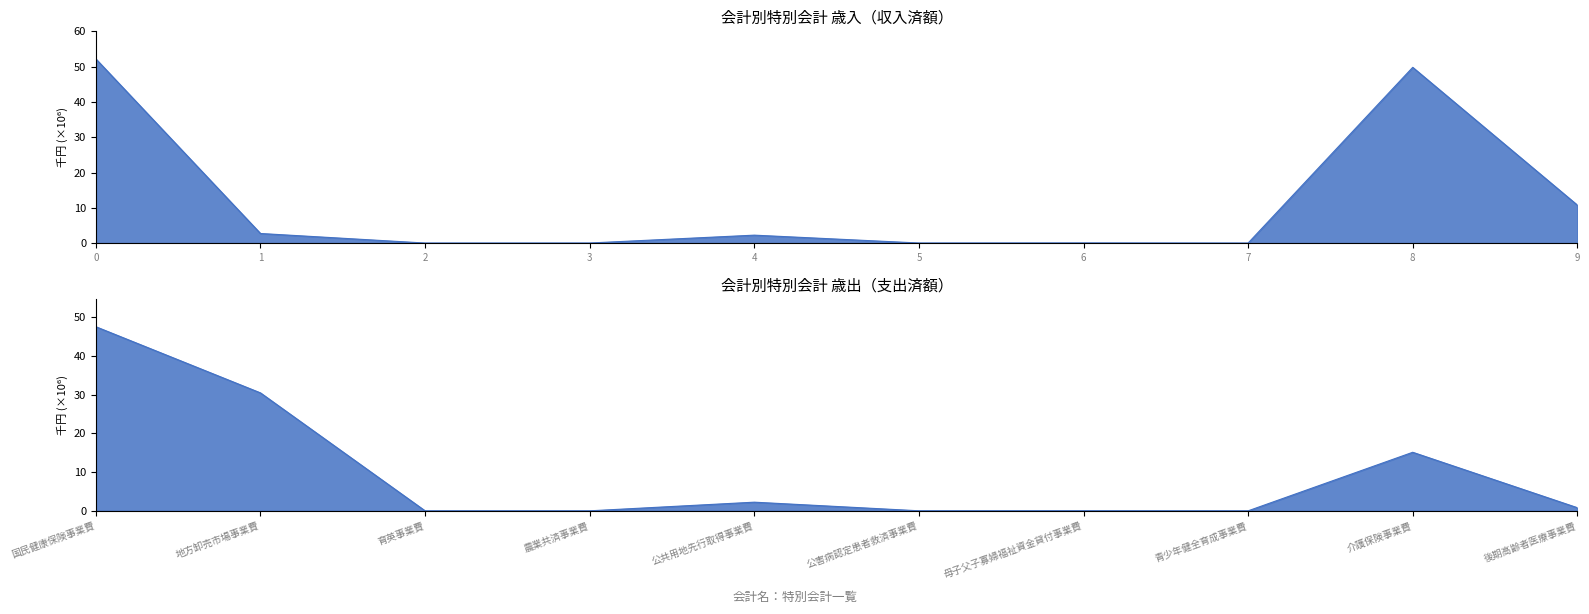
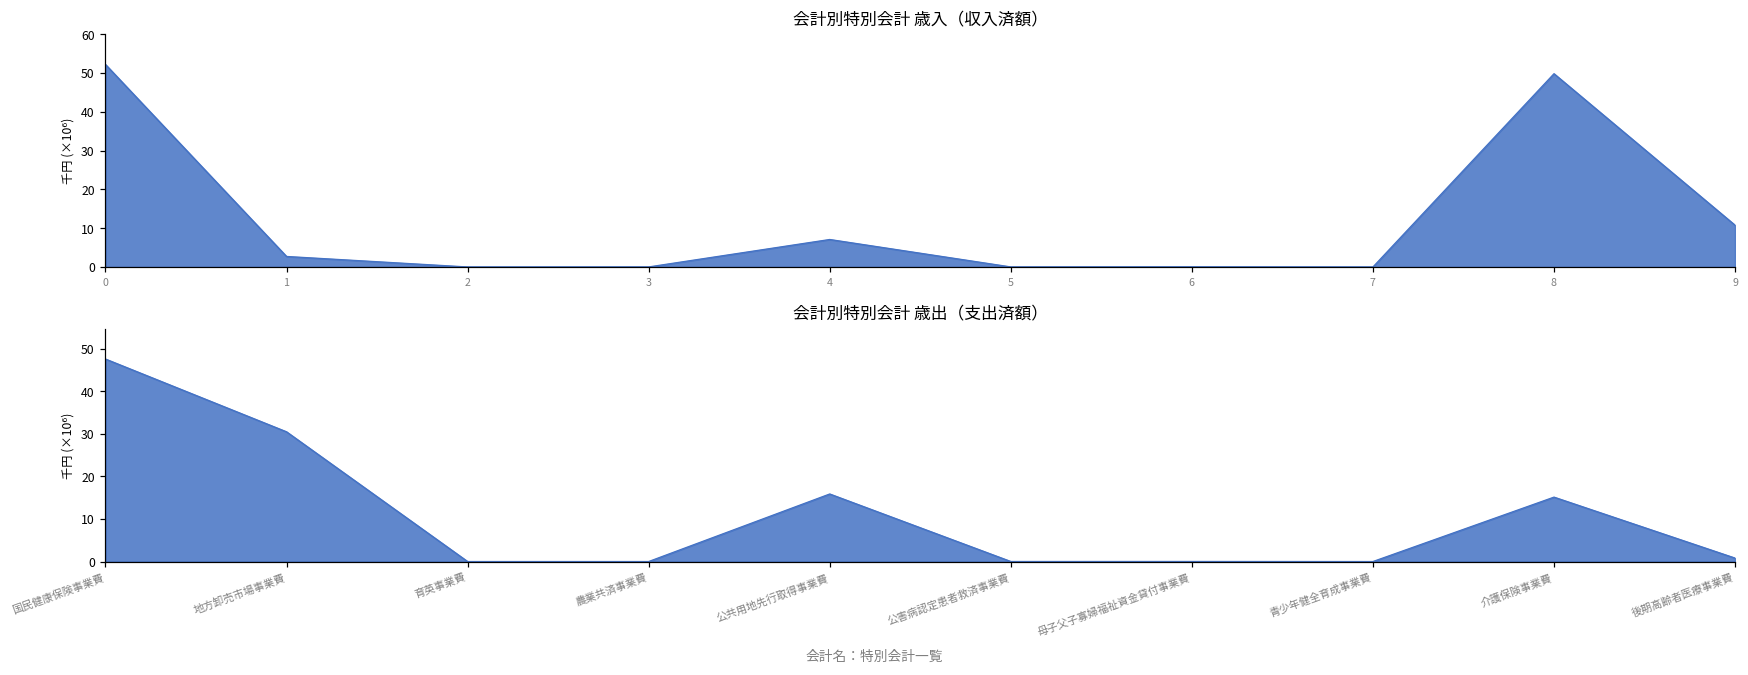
会計別特別会計 歳入（収入済額）, 4: 2 -> 7
会計別特別会計 歳出（支出済額）, 公共用地先行取得事業費: 2 -> 16
